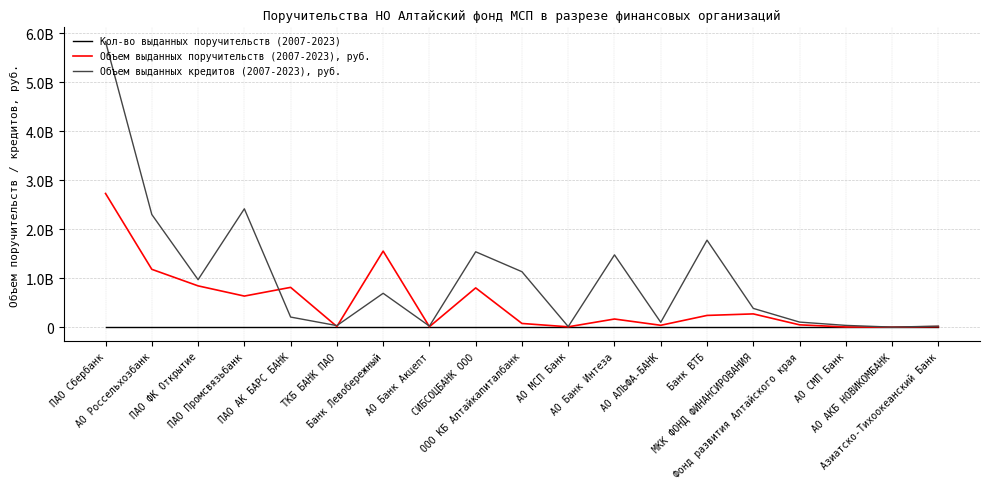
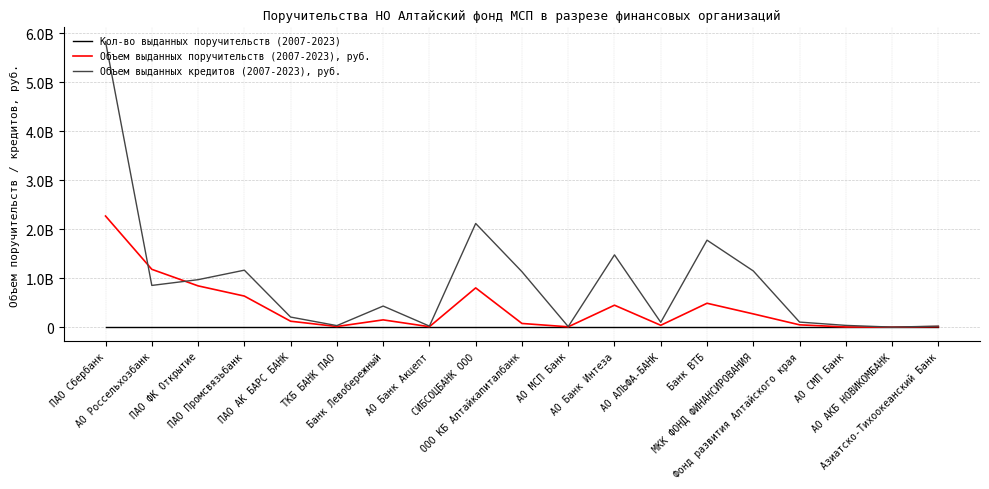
Объем выданных поручительств (2007-2023), руб., ПАО Сбербанк: 2700000000 -> 2300000000
Объем выданных кредитов (2007-2023), руб., АО Россельхозбанк: 2300000000 -> 900000000
Объем выданных кредитов (2007-2023), руб., ПАО Промсвязьбанк: 2400000000 -> 1200000000
Объем выданных поручительств (2007-2023), руб., ПАО АК БАРС БАНК: 800000000 -> 100000000
Объем выданных поручительств (2007-2023), руб., Банк Левобережный: 1600000000 -> 100000000
Объем выданных кредитов (2007-2023), руб., Банк Левобережный: 700000000 -> 400000000
Объем выданных кредитов (2007-2023), руб., СИБСОЦБАНК ООО: 1500000000 -> 2100000000
Объем выданных поручительств (2007-2023), руб., АО Банк Интеза: 200000000 -> 400000000
Объем выданных поручительств (2007-2023), руб., Банк ВТБ: 200000000 -> 500000000
Объем выданных кредитов (2007-2023), руб., МКК ФОНД ФИНАНСИРОВАНИЯ: 400000000 -> 1100000000
